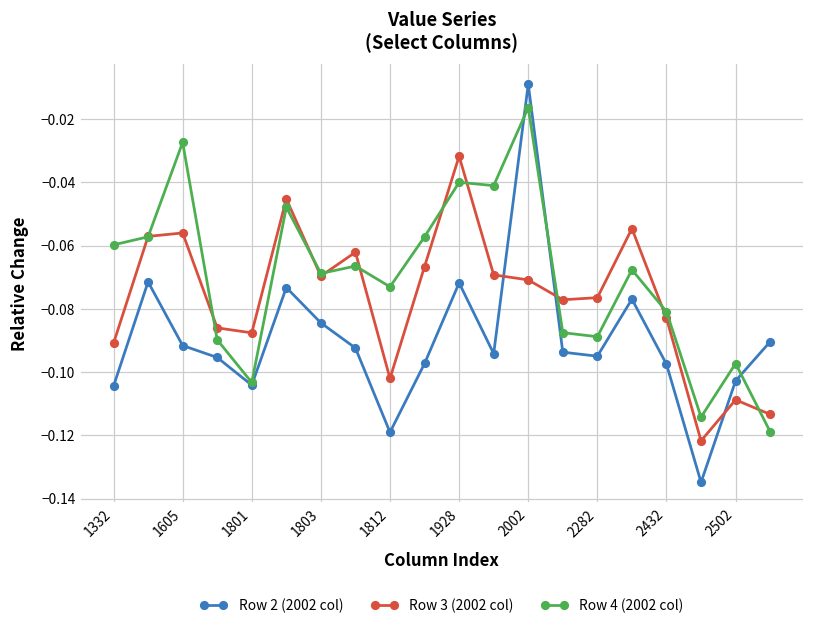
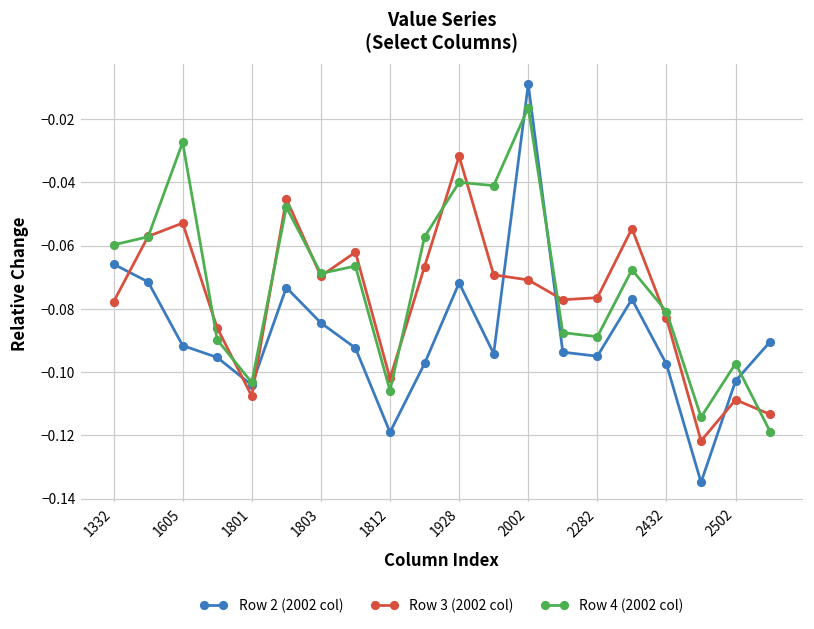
Row 2 (2002 col), 1332: -0.104 -> -0.066
Row 3 (2002 col), 1332: -0.091 -> -0.078
Row 3 (2002 col), 1605: -0.056 -> -0.053
Row 3 (2002 col), 1801: -0.088 -> -0.108
Row 4 (2002 col), 1812: -0.073 -> -0.106
